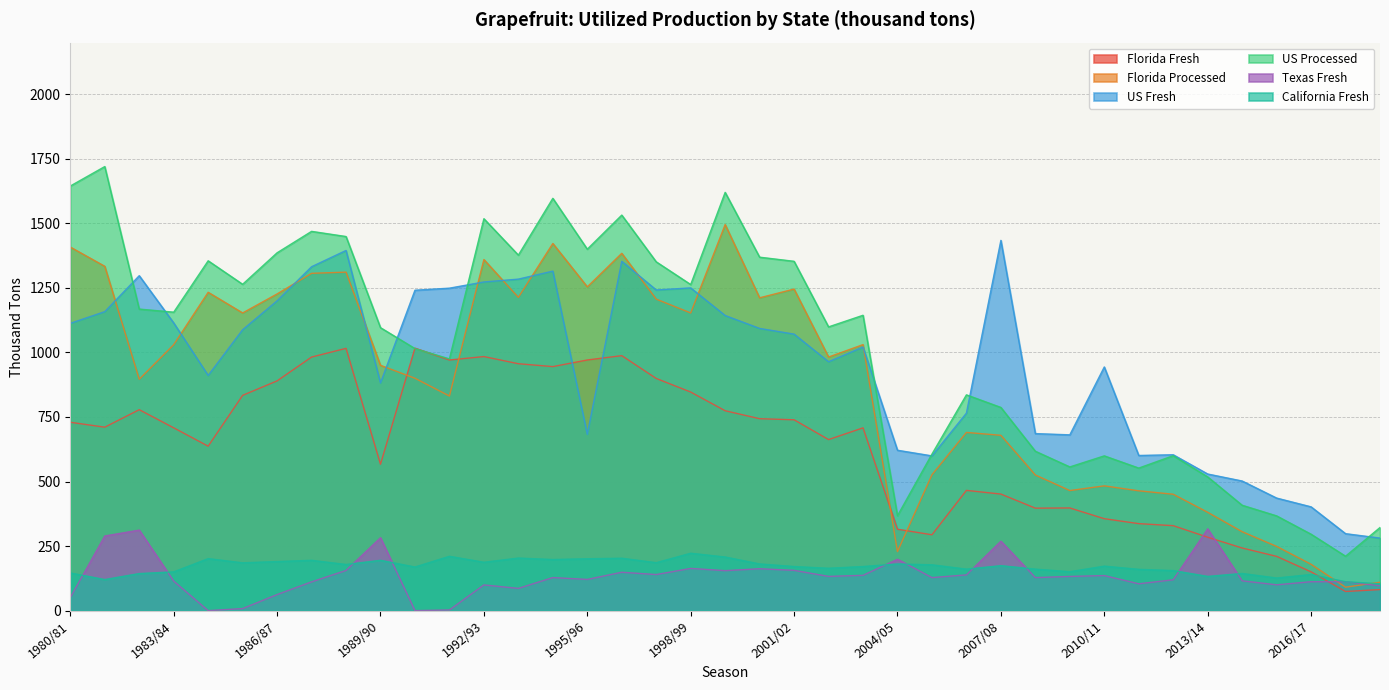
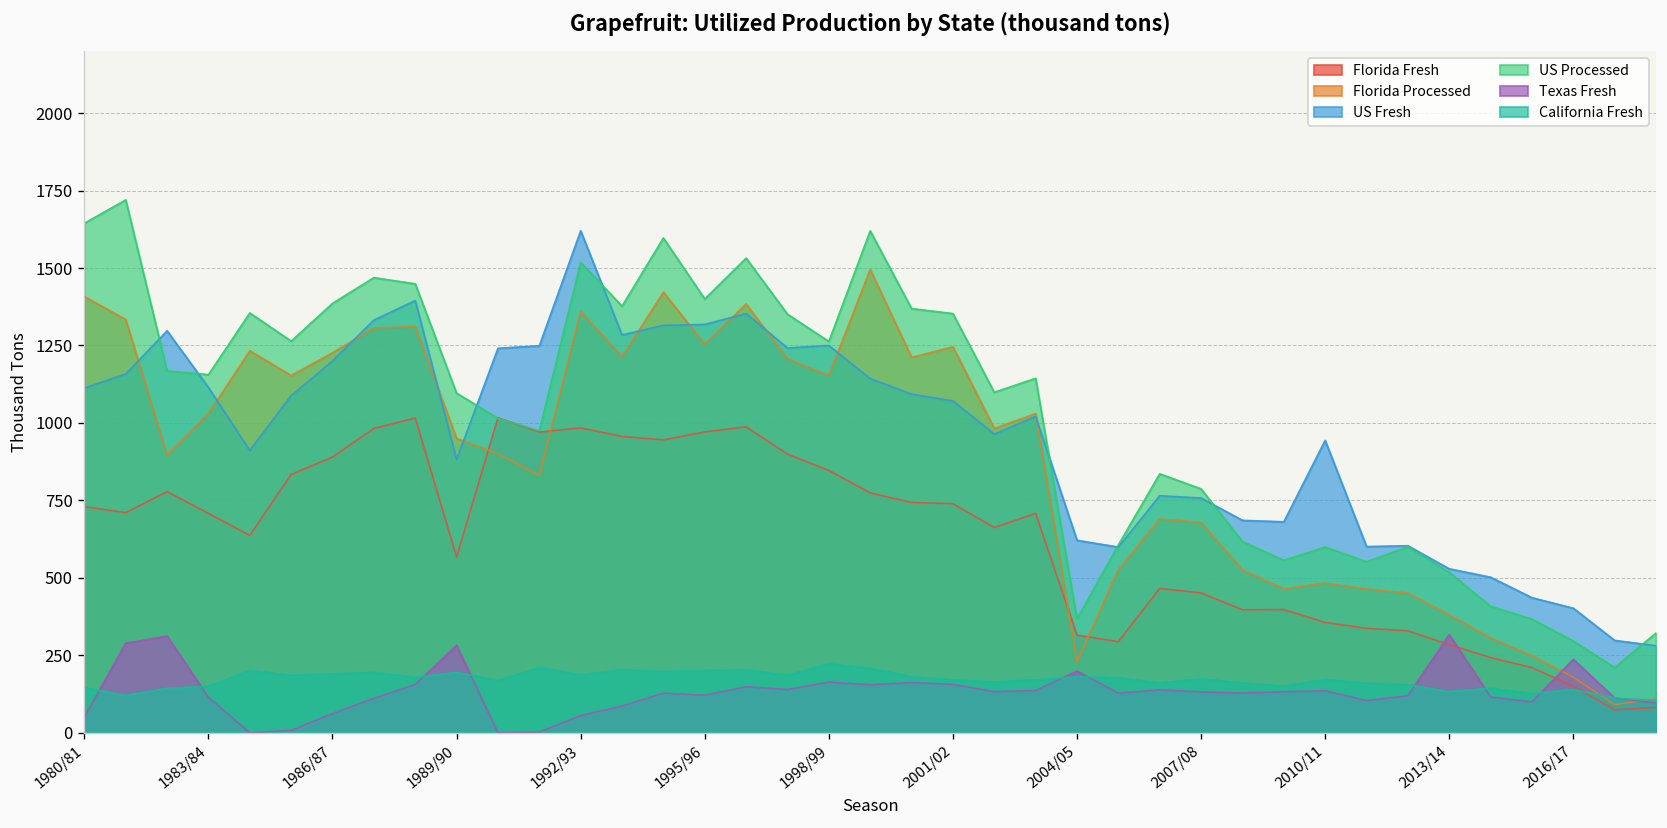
US Fresh, 1992/93: 1270 -> 1620
Texas Fresh, 1992/93: 100 -> 60
US Fresh, 1995/96: 680 -> 1320
US Fresh, 2007/08: 1430 -> 760
Texas Fresh, 2007/08: 270 -> 130
Texas Fresh, 2016/17: 110 -> 240
